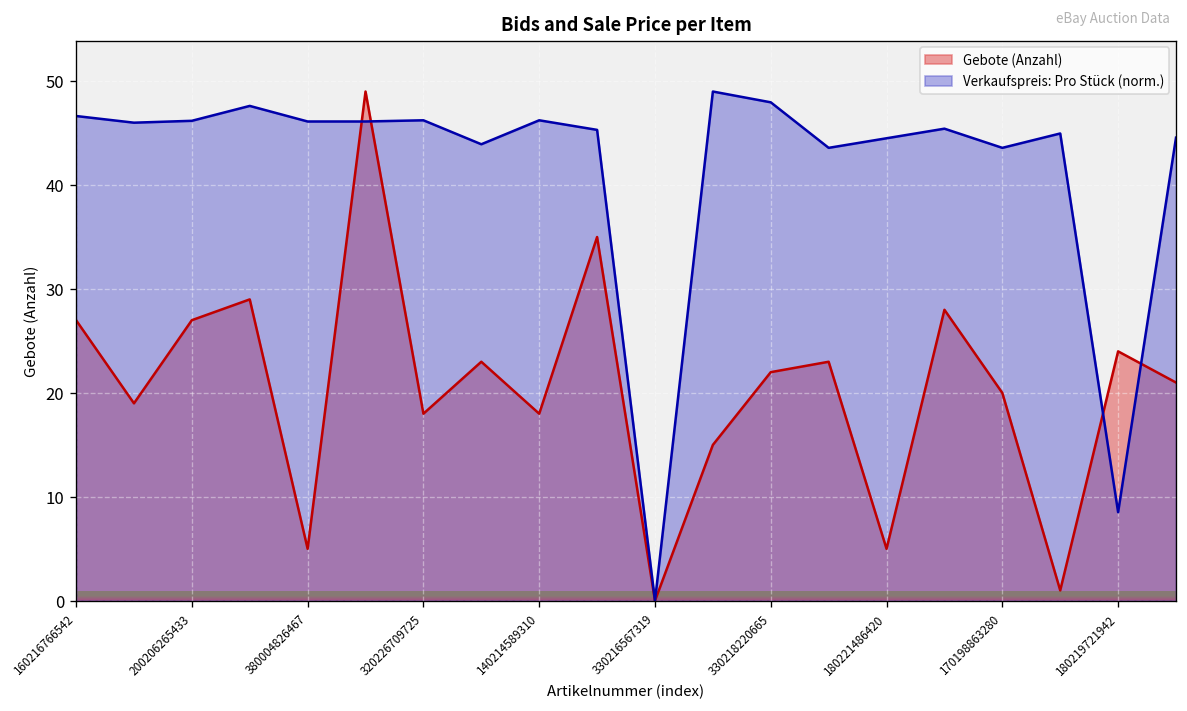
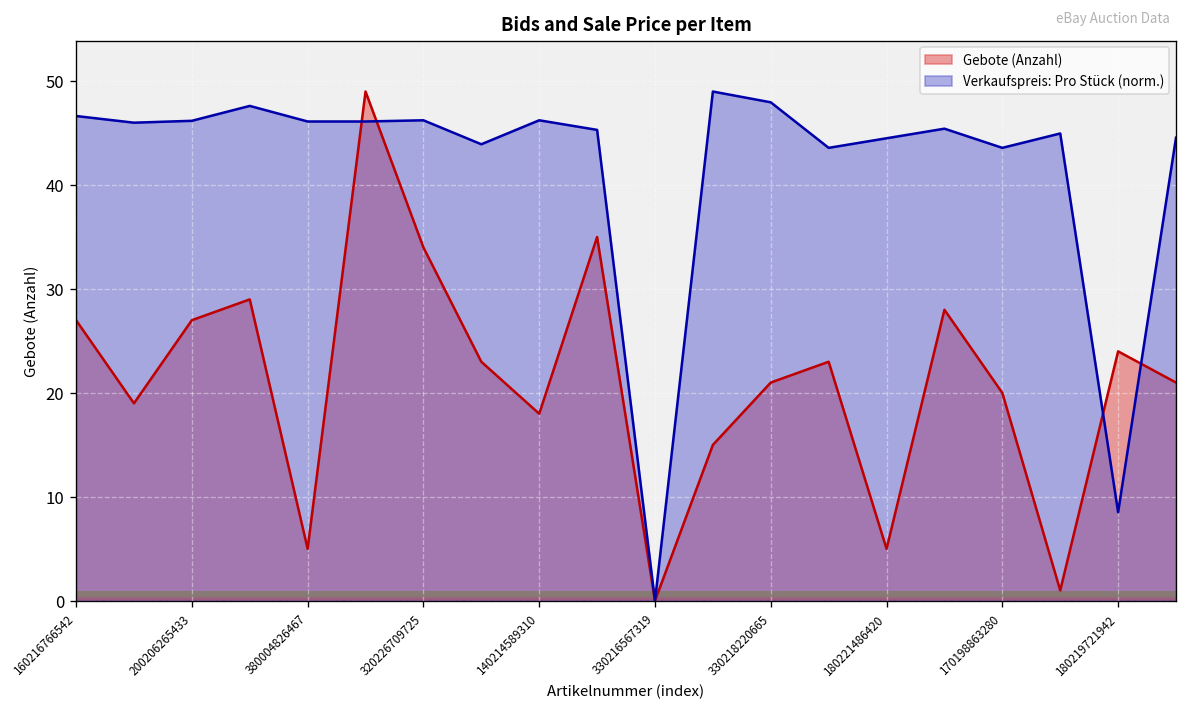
Gebote (Anzahl), 320226709725: 18 -> 34
Gebote (Anzahl), 330218220665: 22 -> 21
